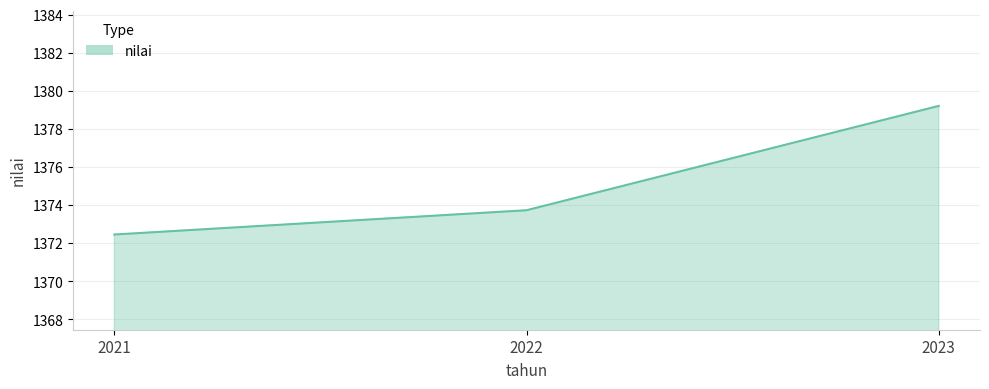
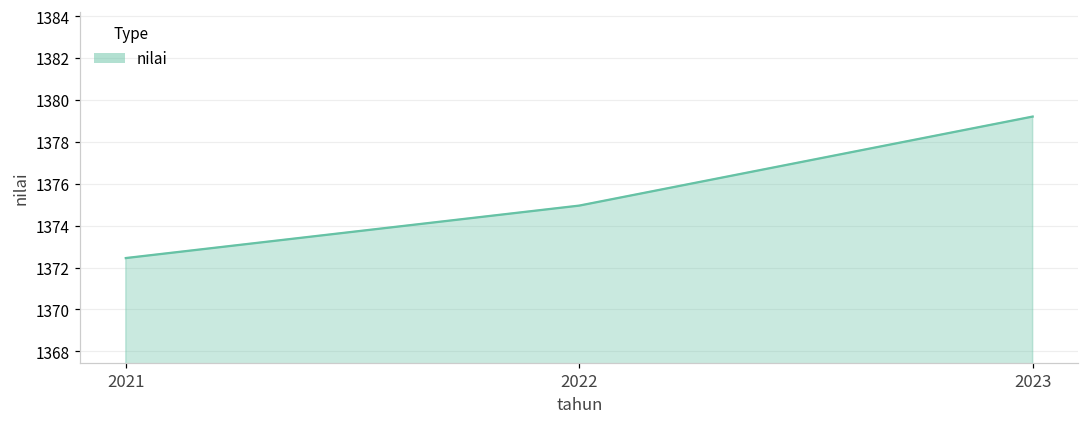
2022: 1373.7 -> 1375.0
